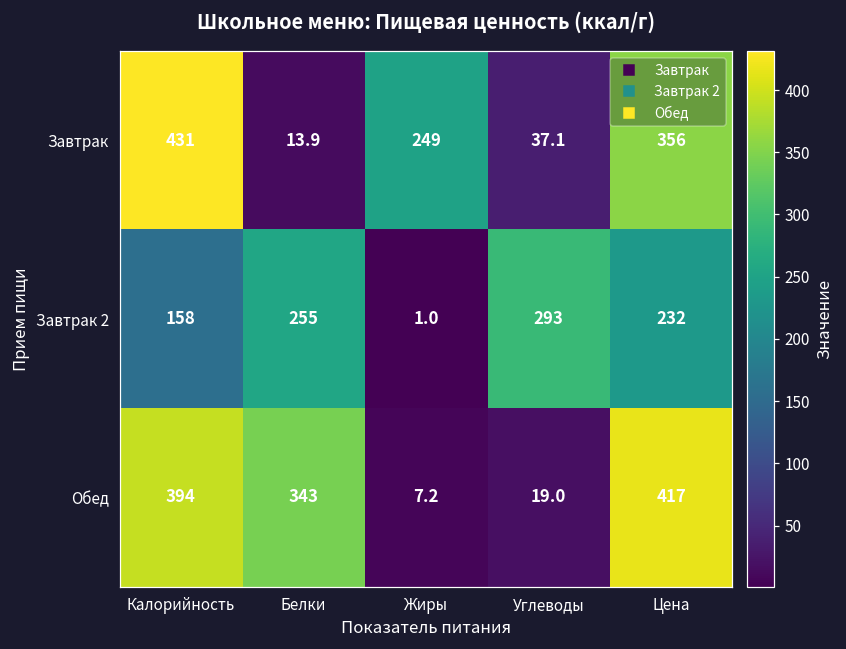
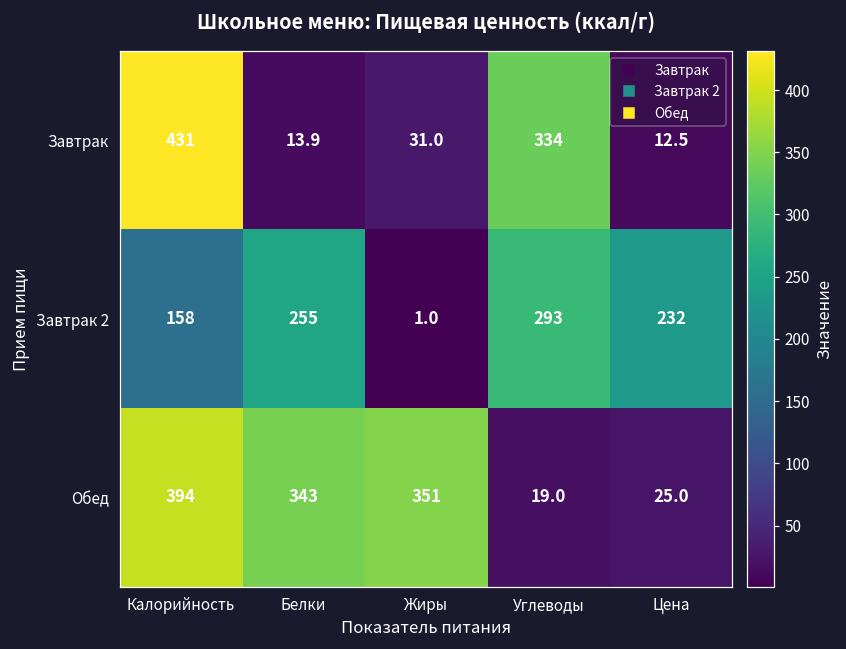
Завтрак, Жиры: 249 -> 31.0
Завтрак, Углеводы: 37.1 -> 334
Завтрак, Цена: 356 -> 12.5
Обед, Жиры: 7.2 -> 351
Обед, Цена: 417 -> 25.0
